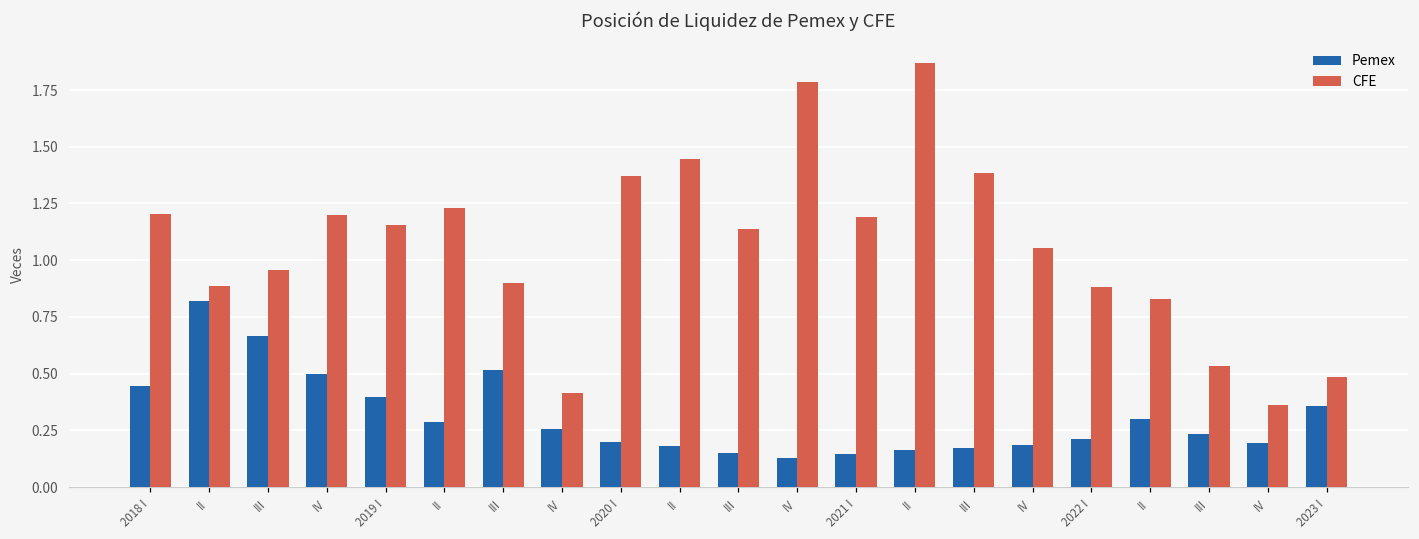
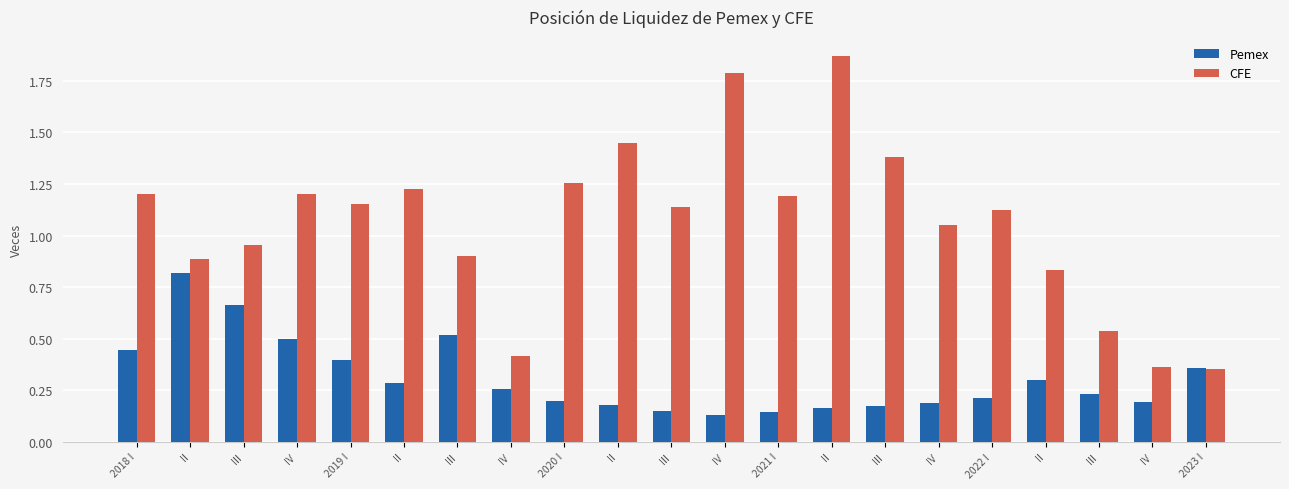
CFE, 2020 I: 1.37 -> 1.26
CFE, 2022 I: 0.88 -> 1.13
CFE, 2023 I: 0.49 -> 0.35
